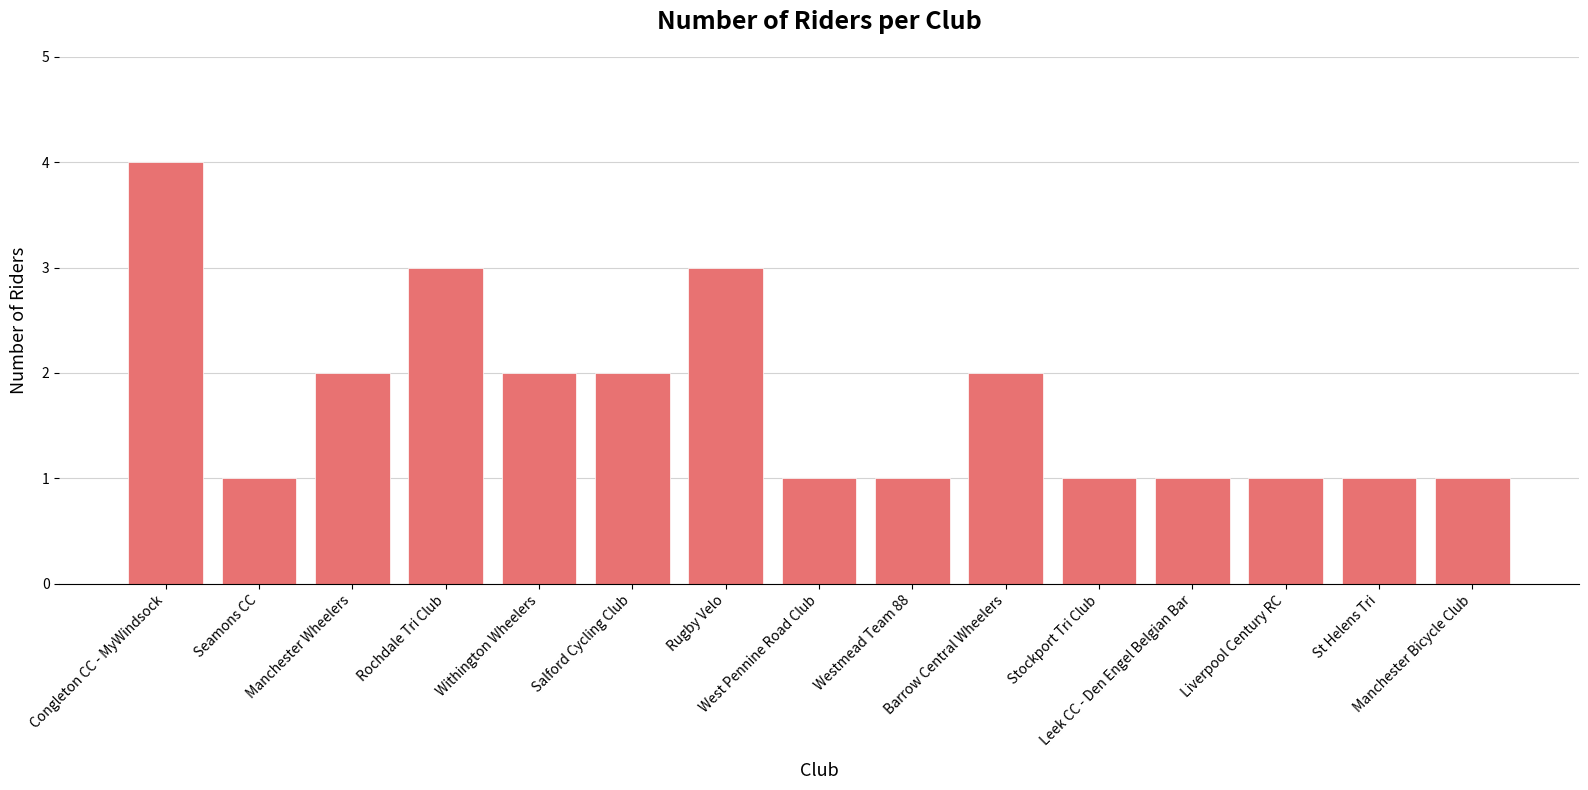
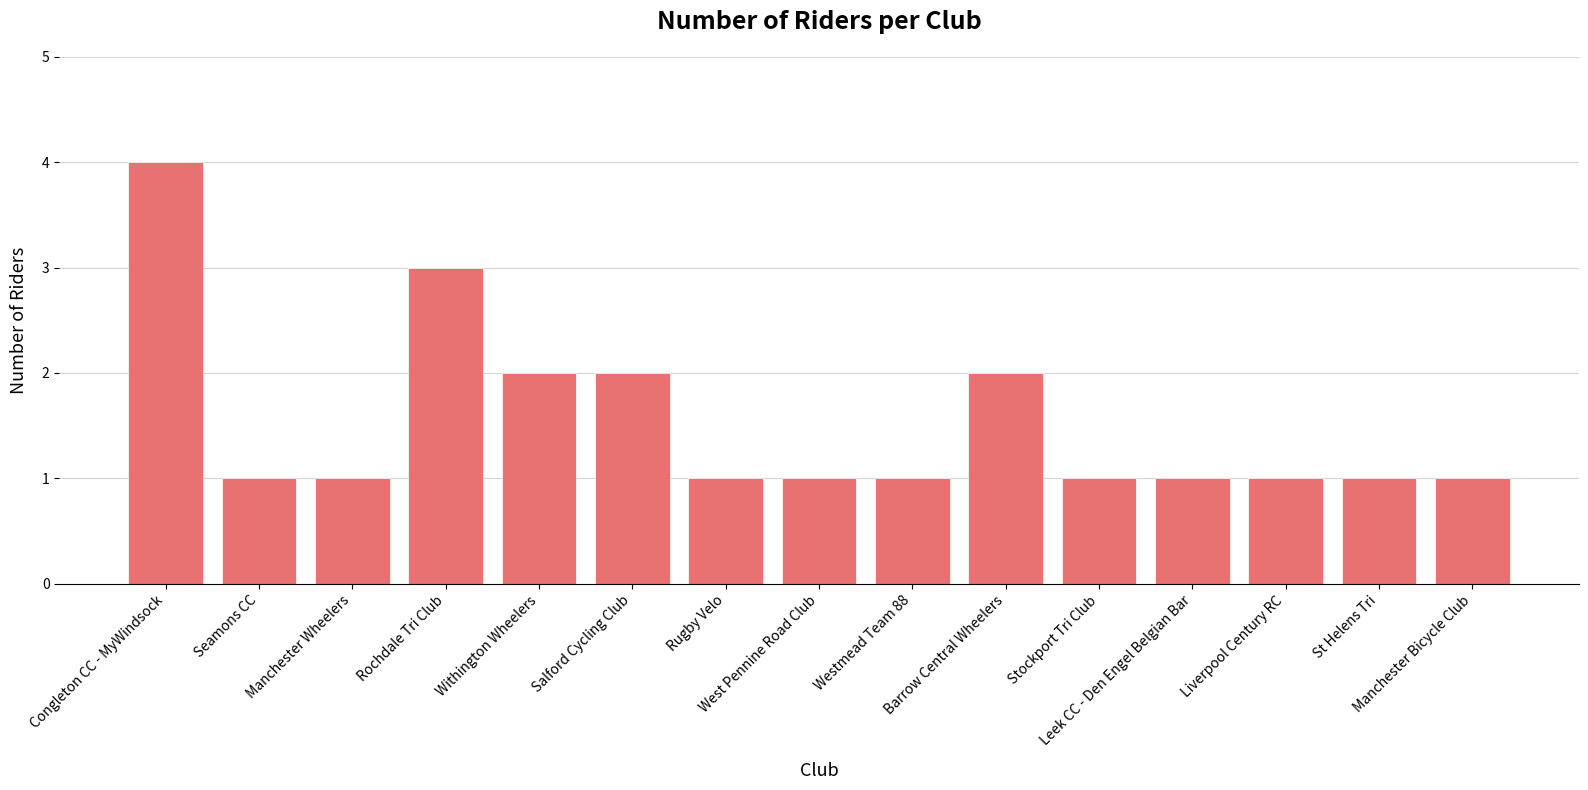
Manchester Wheelers: 2 -> 1
Rugby Velo: 3 -> 1
